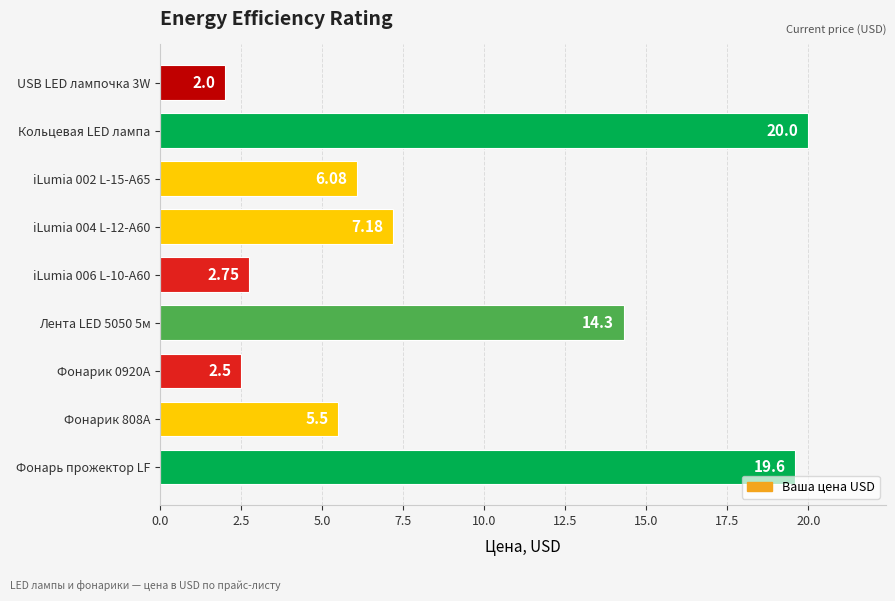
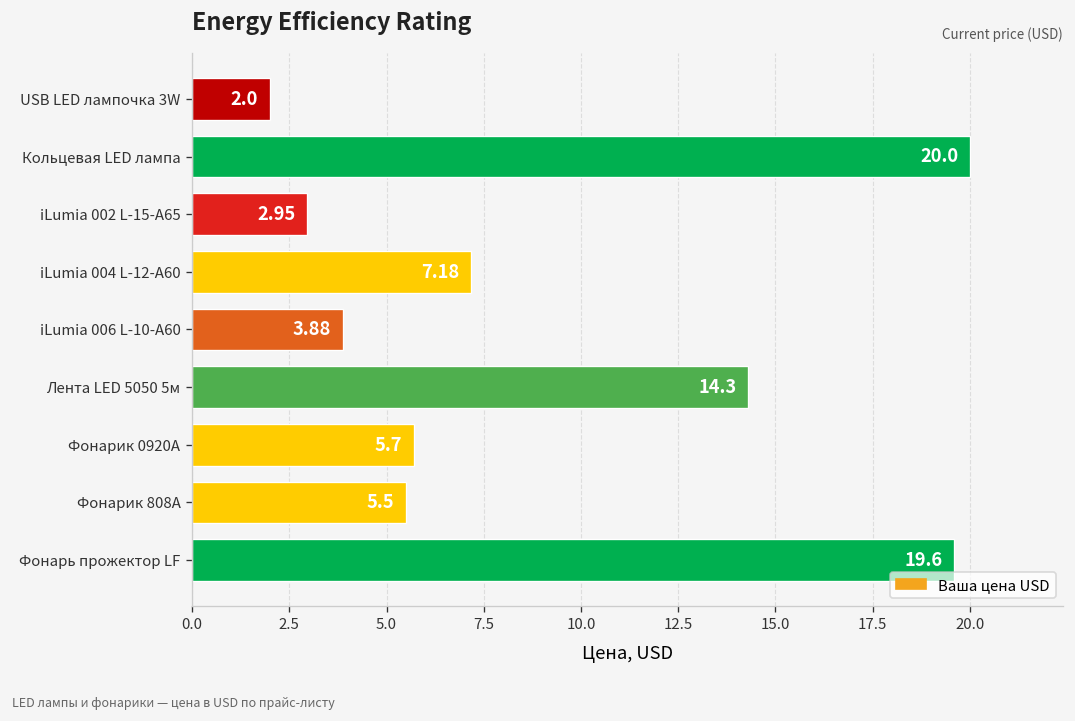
iLumia 002 L-15-A65: 6.08 -> 2.95
iLumia 006 L-10-A60: 2.75 -> 3.88
Фонарик 0920A: 2.5 -> 5.7
